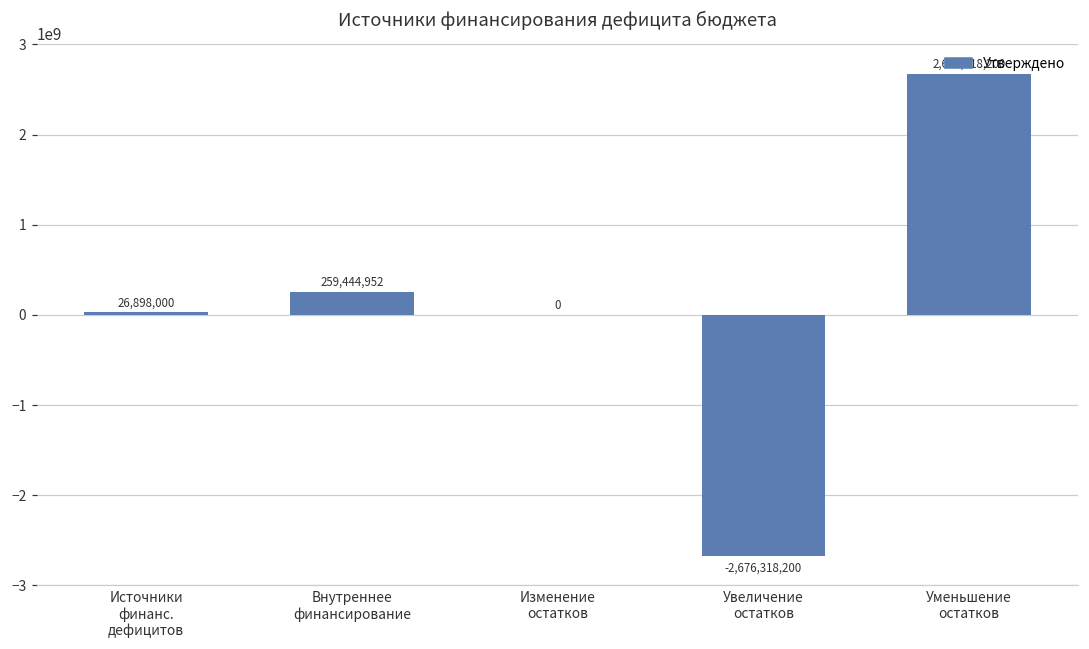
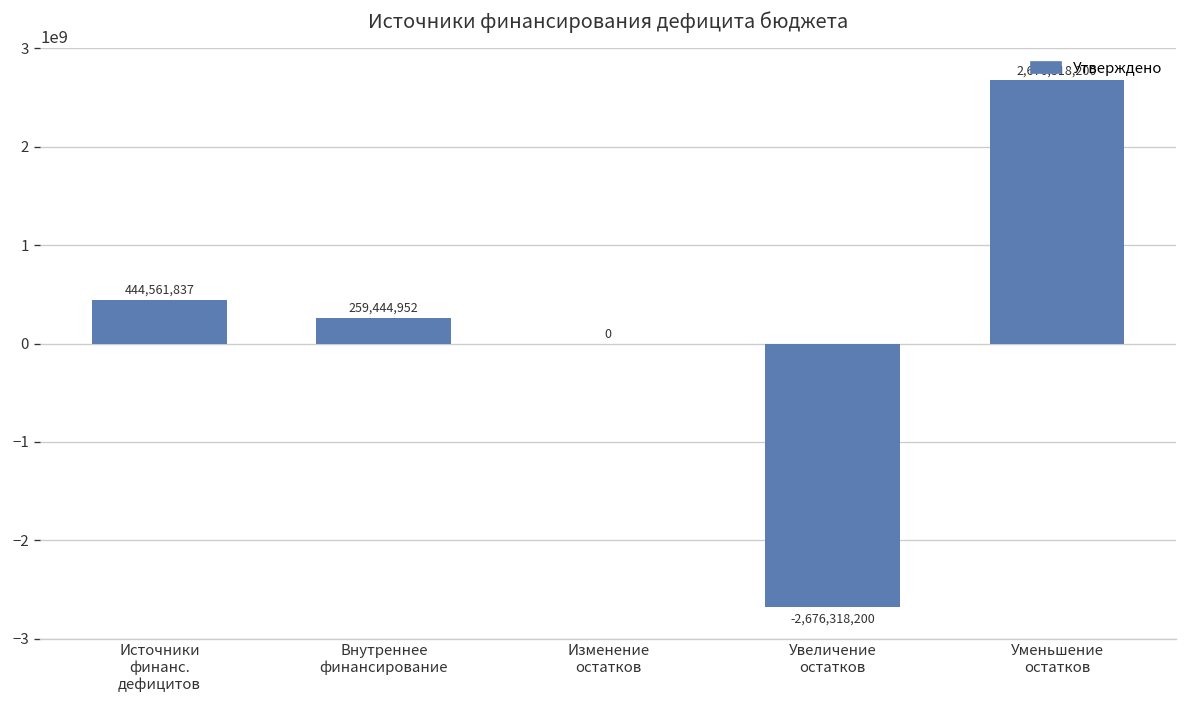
Источники финанс. дефицитов: 26,898,000 -> 444,561,837
